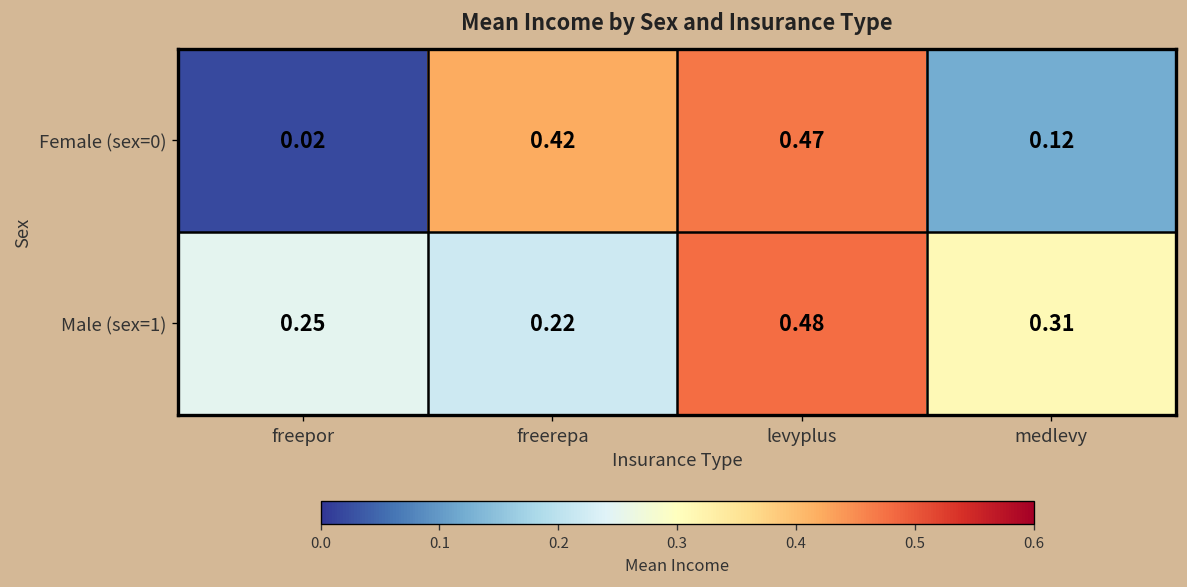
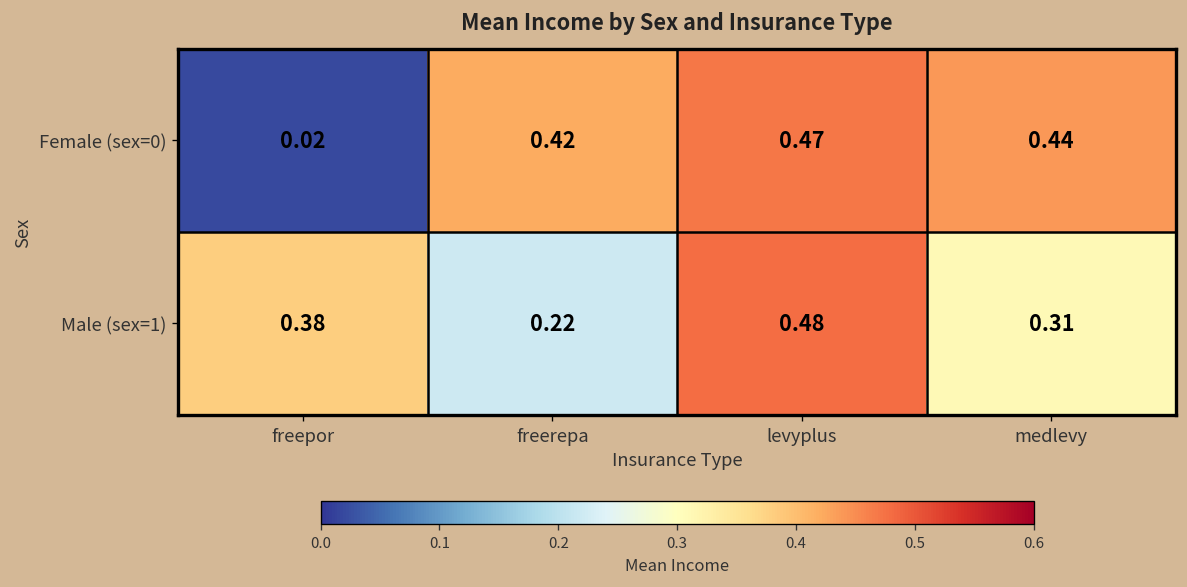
Female (sex=0), medlevy: 0.12 -> 0.44
Male (sex=1), freepor: 0.25 -> 0.38
